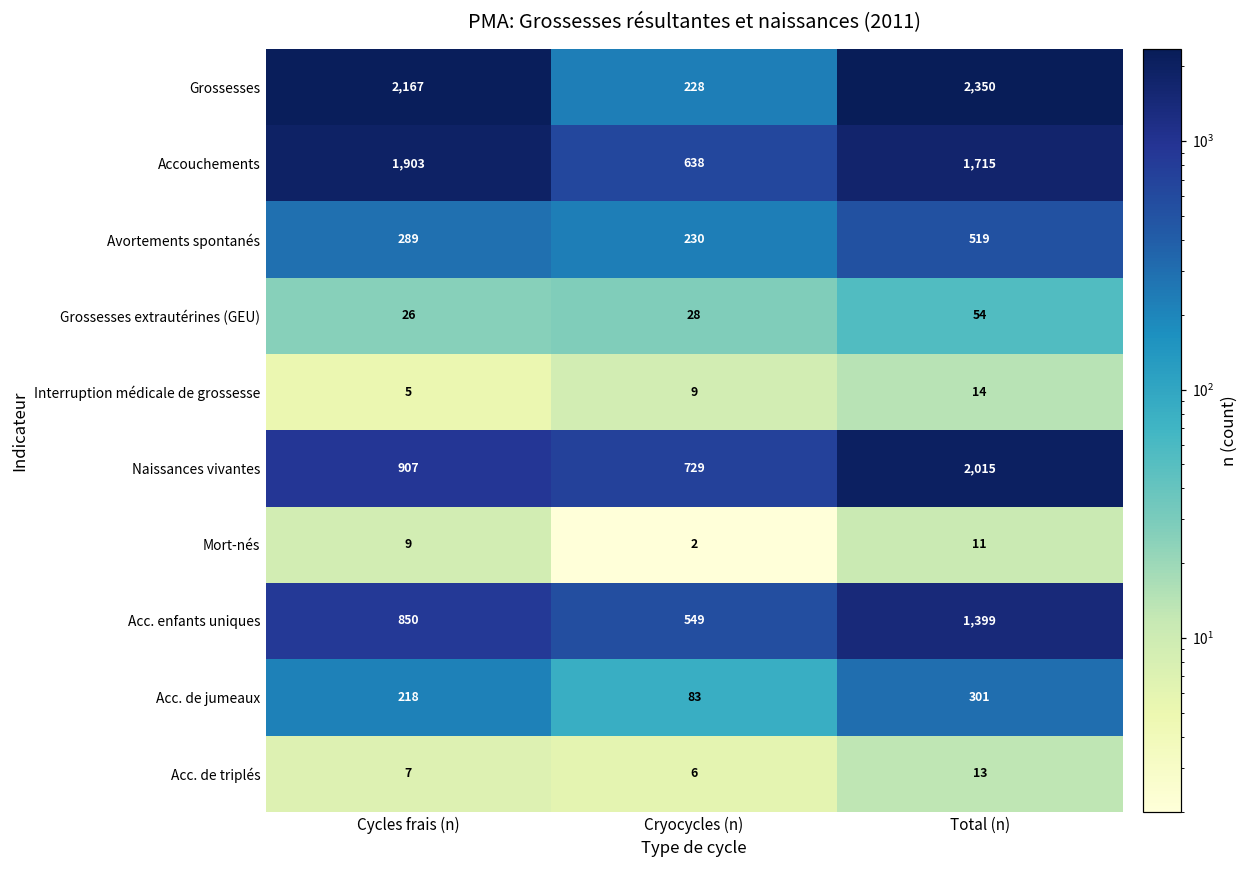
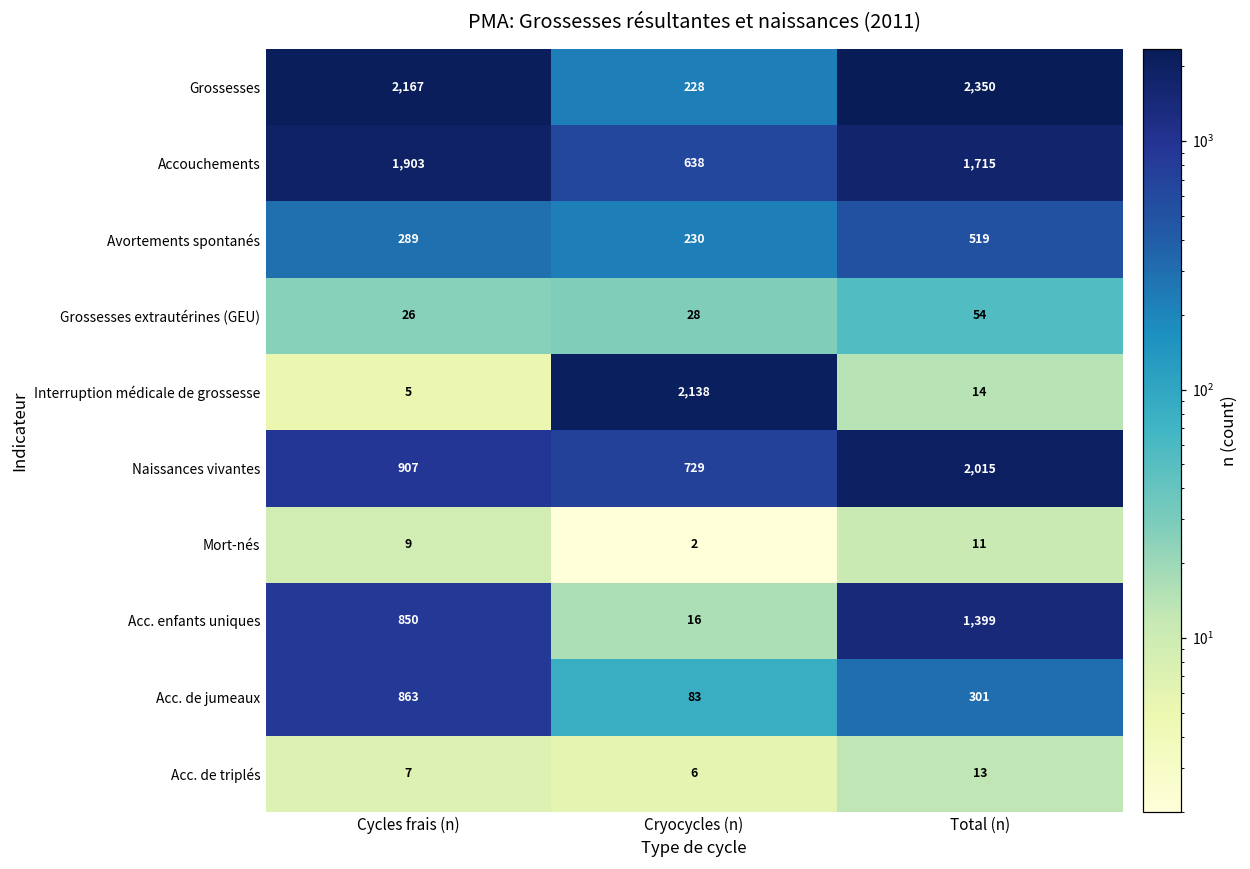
Interruption médicale de grossesse, Cryocycles (n): 9 -> 2,138
Acc. enfants uniques, Cryocycles (n): 549 -> 16
Acc. de jumeaux, Cycles frais (n): 218 -> 863
